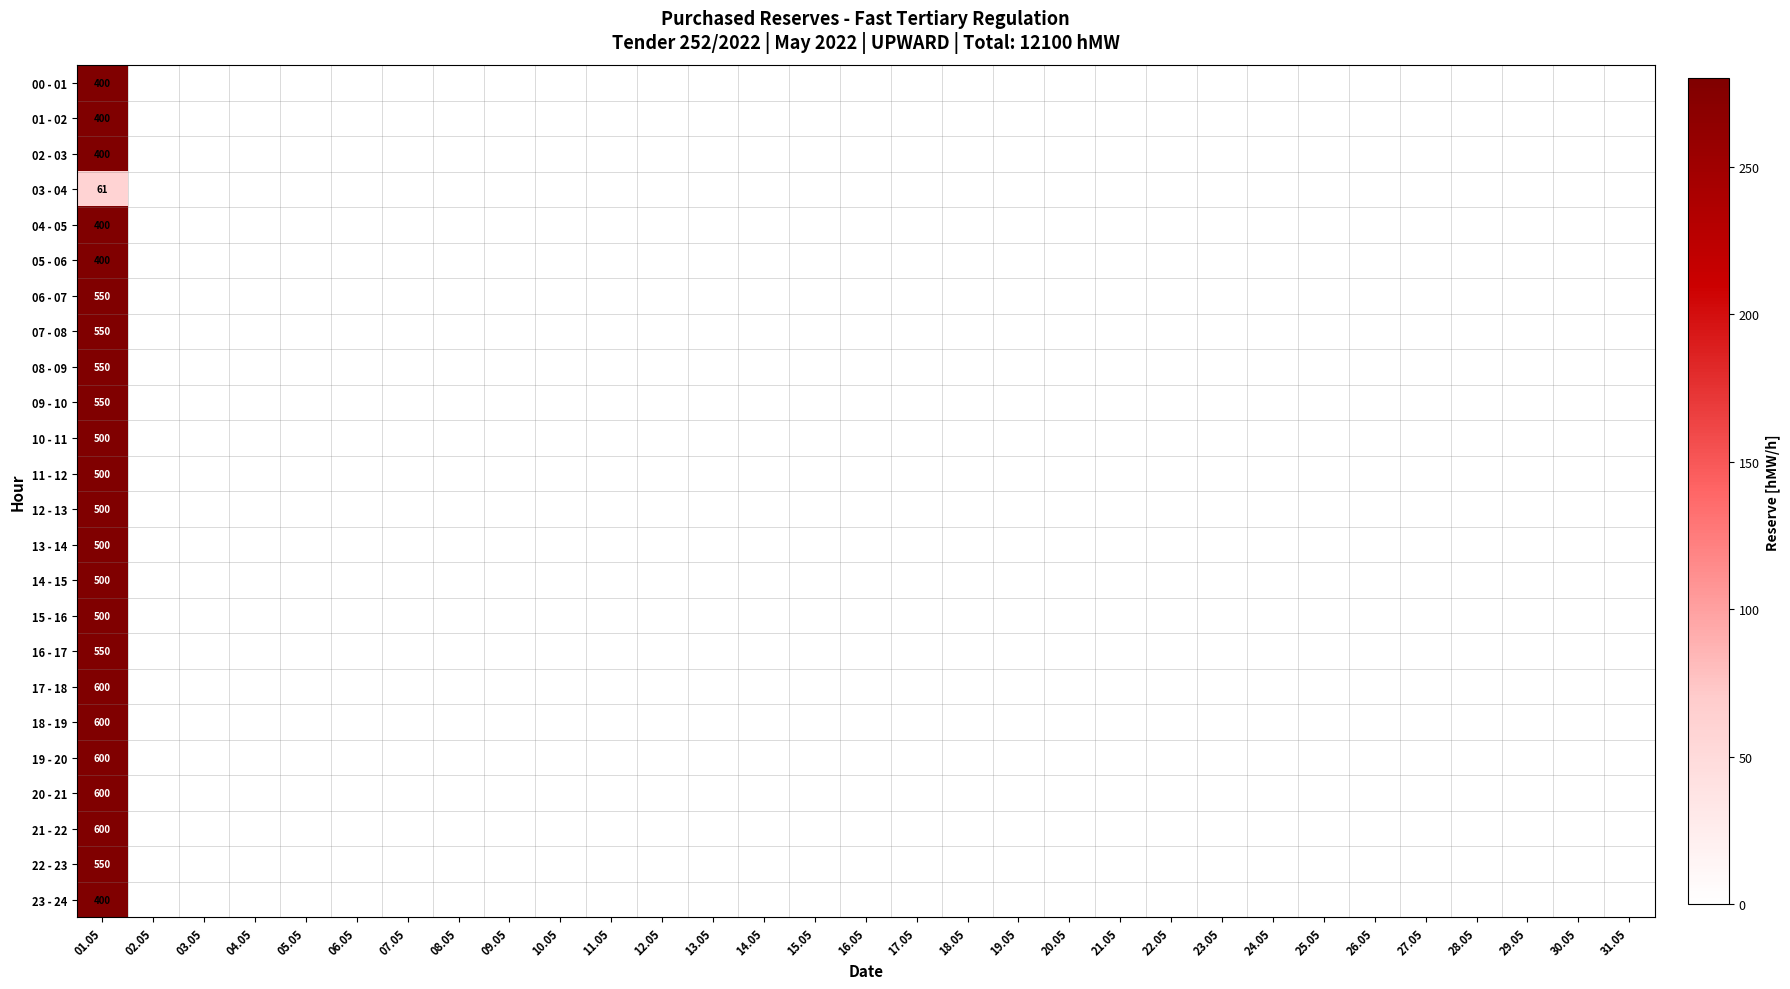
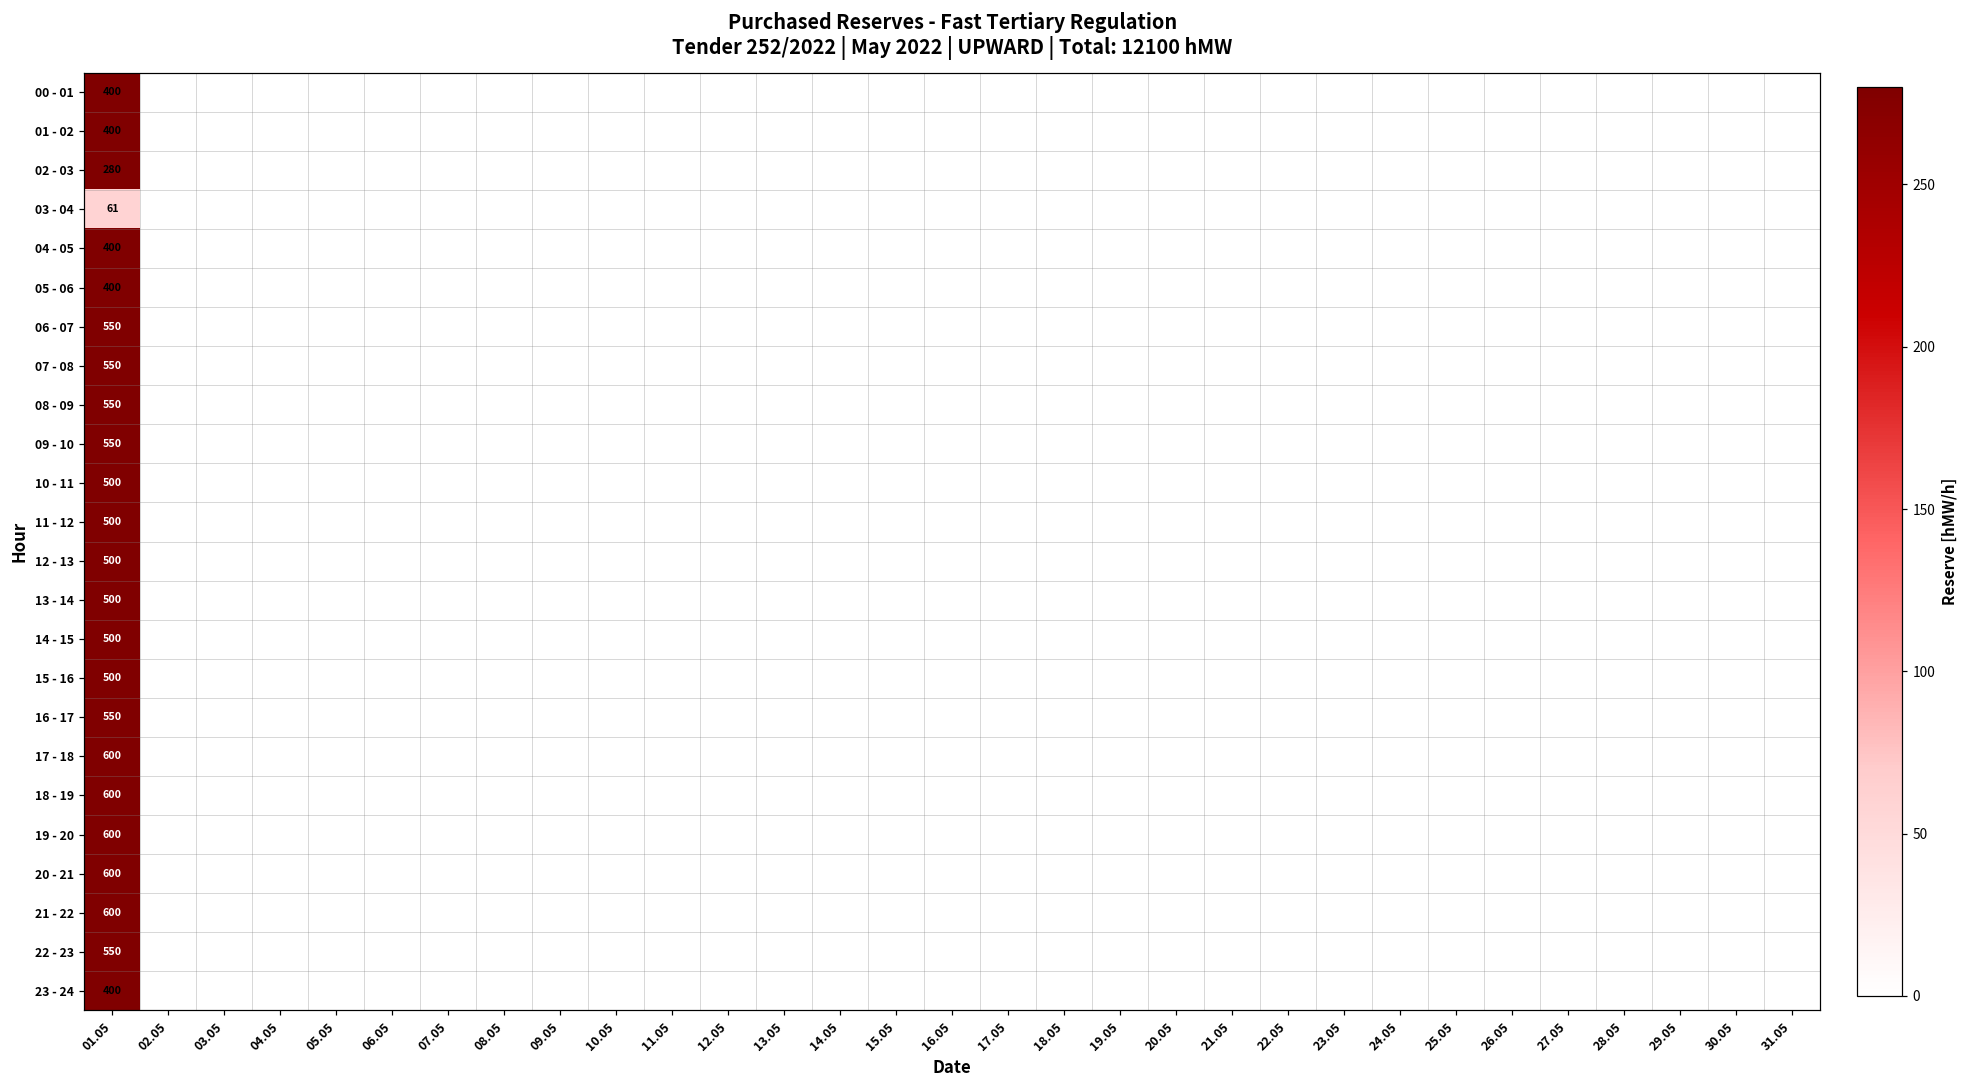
02 - 03, 01.05: 400 -> 280
